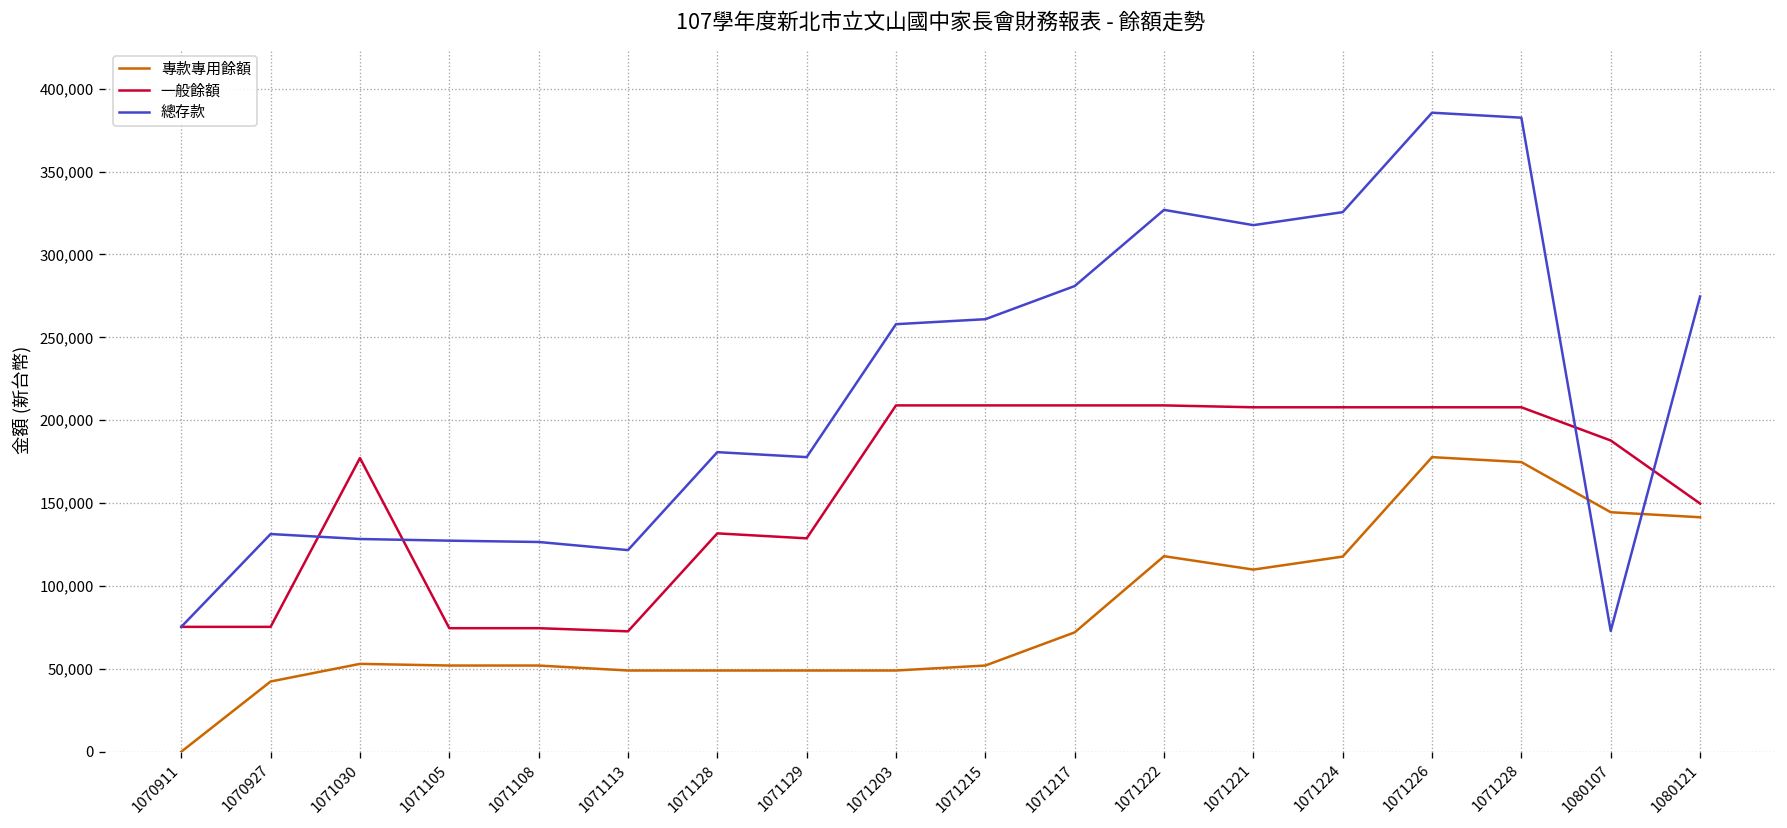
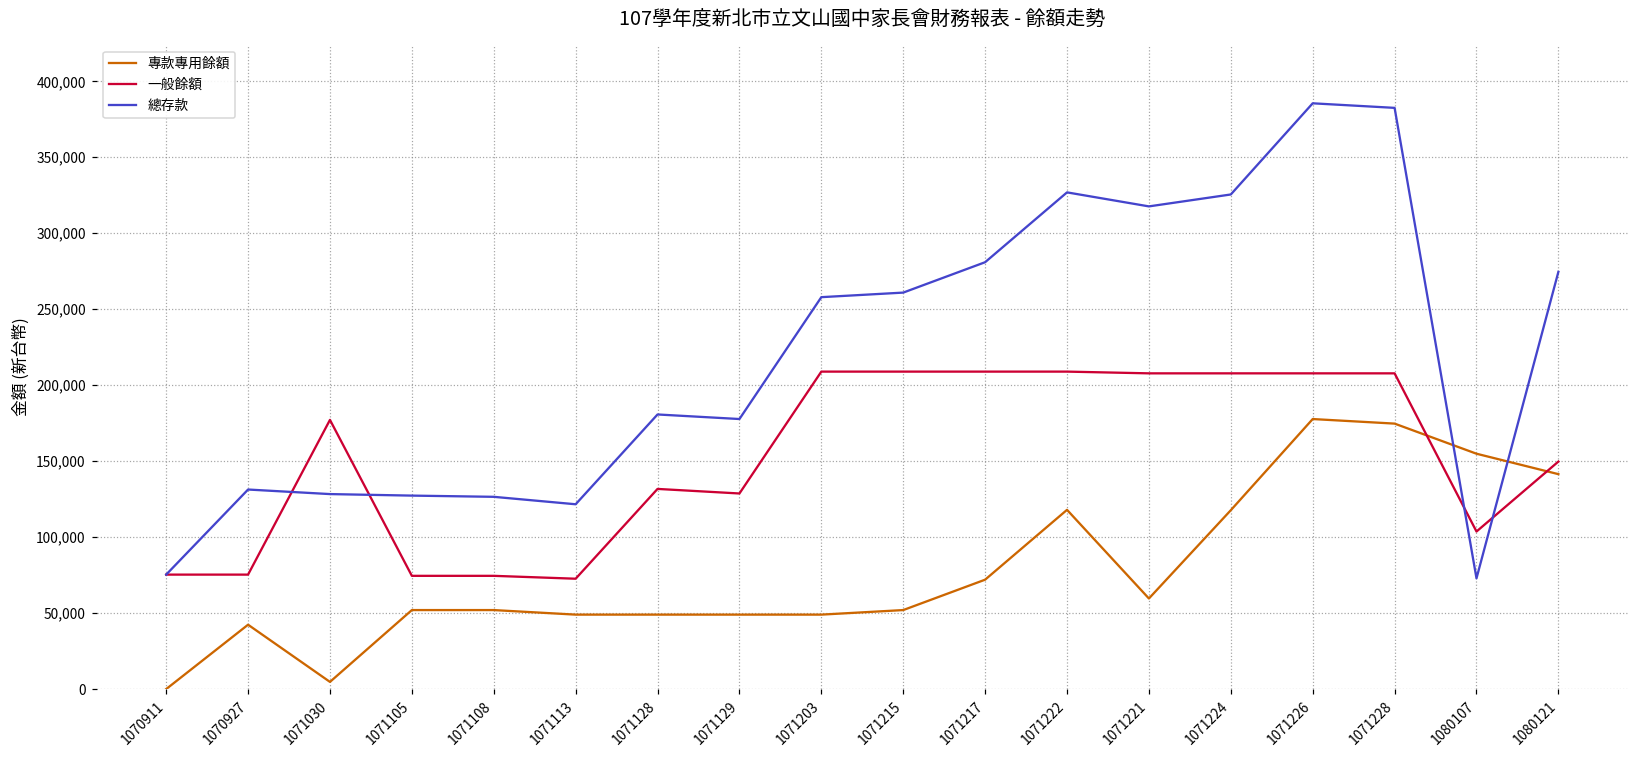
專款專用餘額, 1071030: 53,000 -> 5,000
專款專用餘額, 1071221: 110,000 -> 60,000
專款專用餘額, 1080107: 144,000 -> 155,000
一般餘額, 1080107: 188,000 -> 104,000
